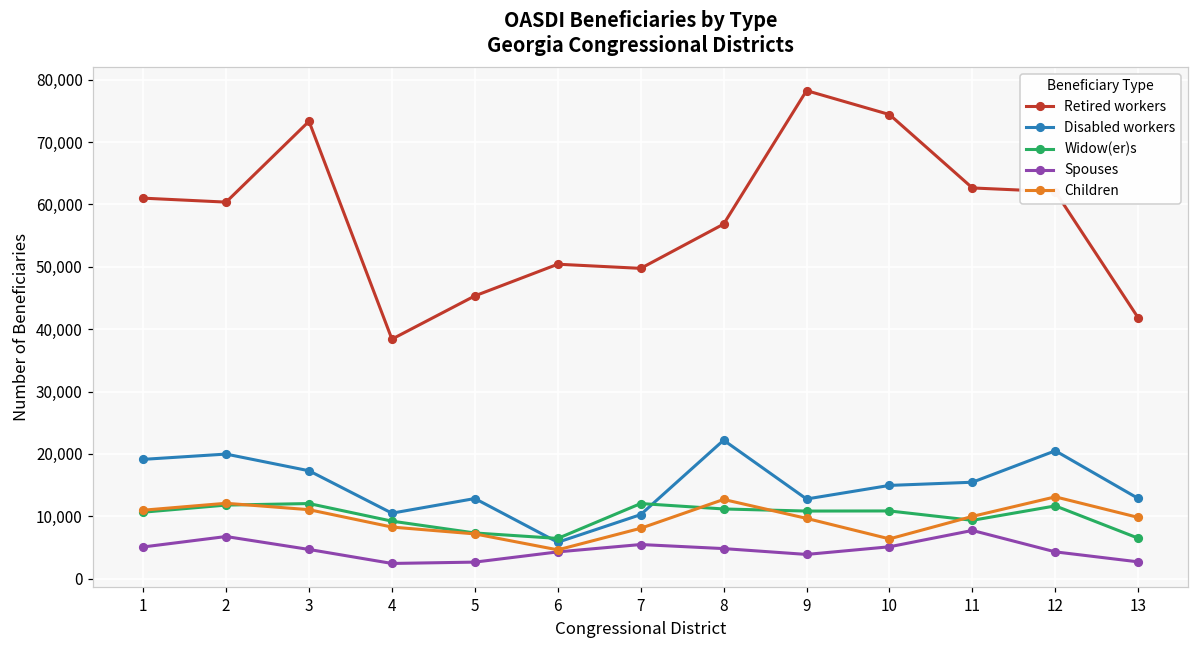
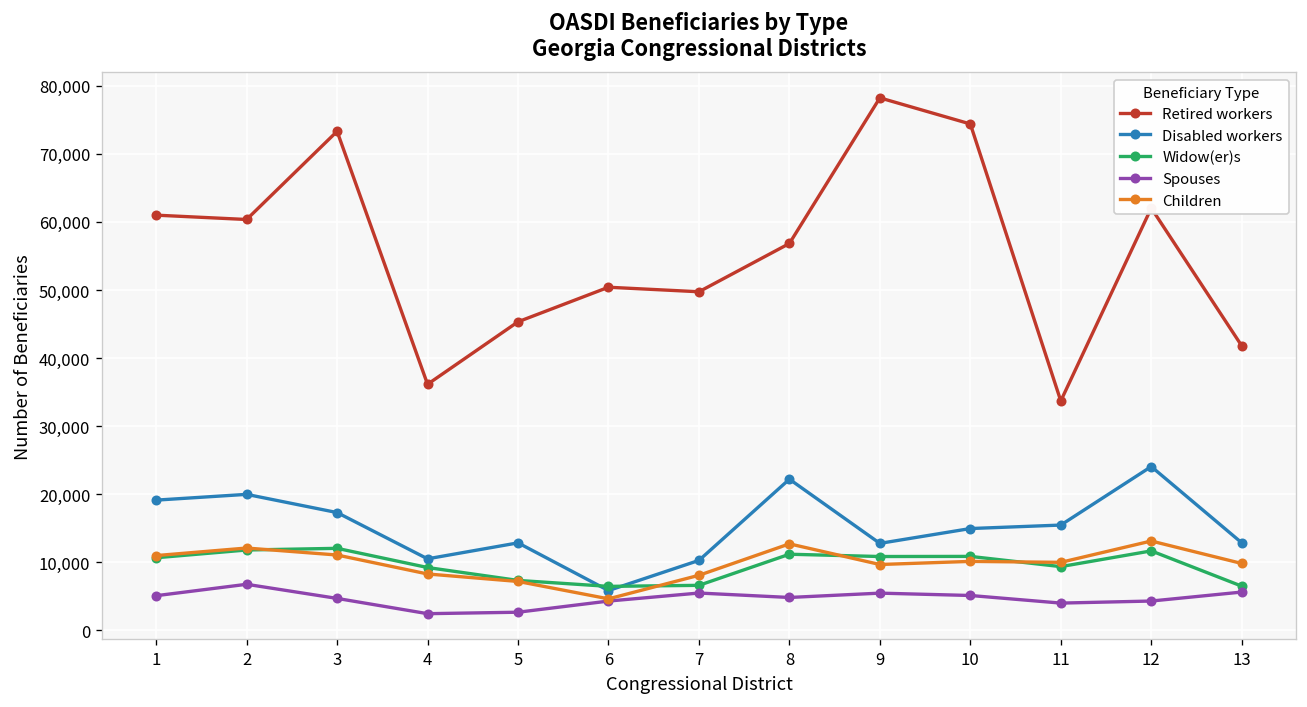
Retired workers, 4: 38,000 -> 36,000
Widow(er)s, 7: 12,000 -> 7,000
Spouses, 9: 4,000 -> 5,000
Children, 10: 6,000 -> 10,000
Retired workers, 11: 63,000 -> 34,000
Spouses, 11: 8,000 -> 4,000
Disabled workers, 12: 21,000 -> 24,000
Spouses, 13: 3,000 -> 6,000
